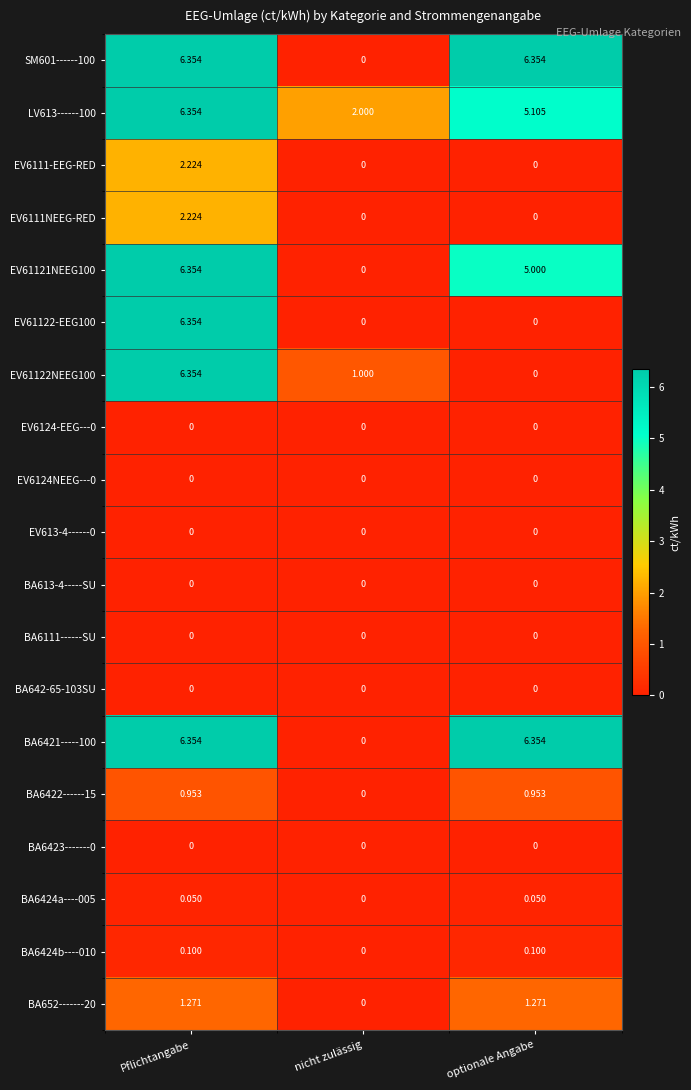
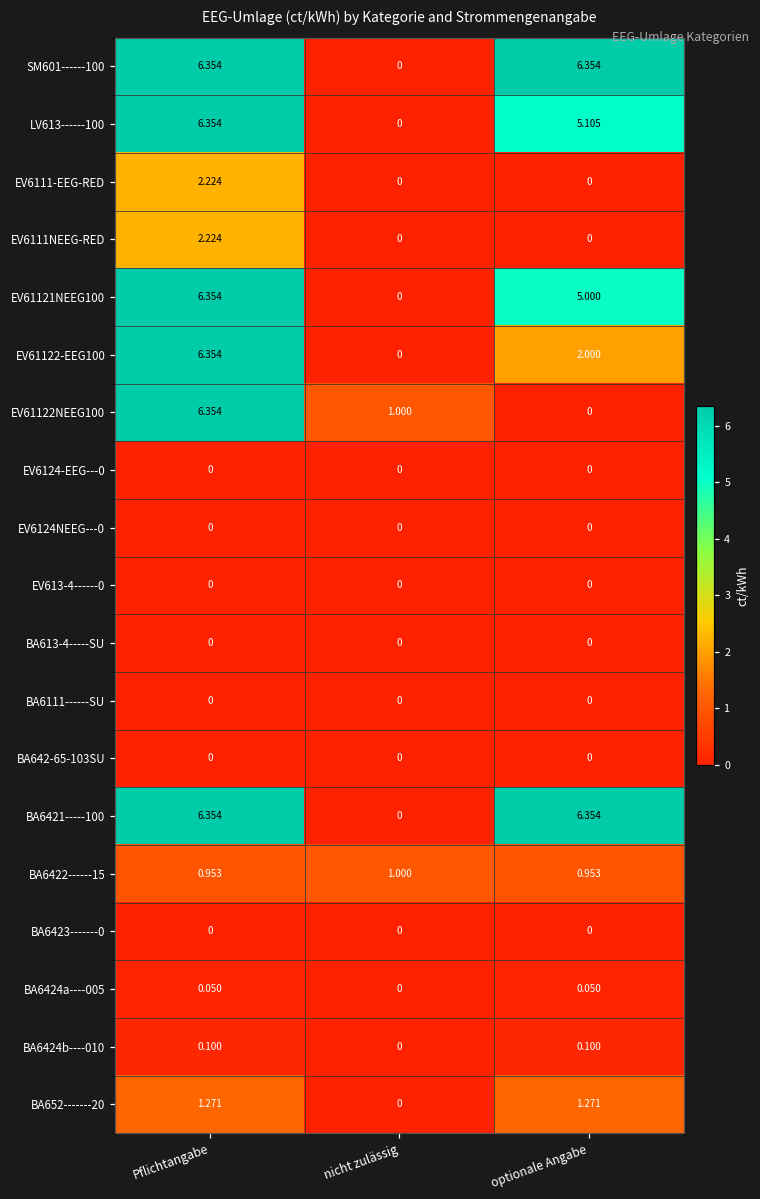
LV613------100, nicht zulässig: 2.000 -> 0
EV61122-EEG100, optionale Angabe: 0 -> 2.000
BA6422------15, nicht zulässig: 0 -> 1.000
